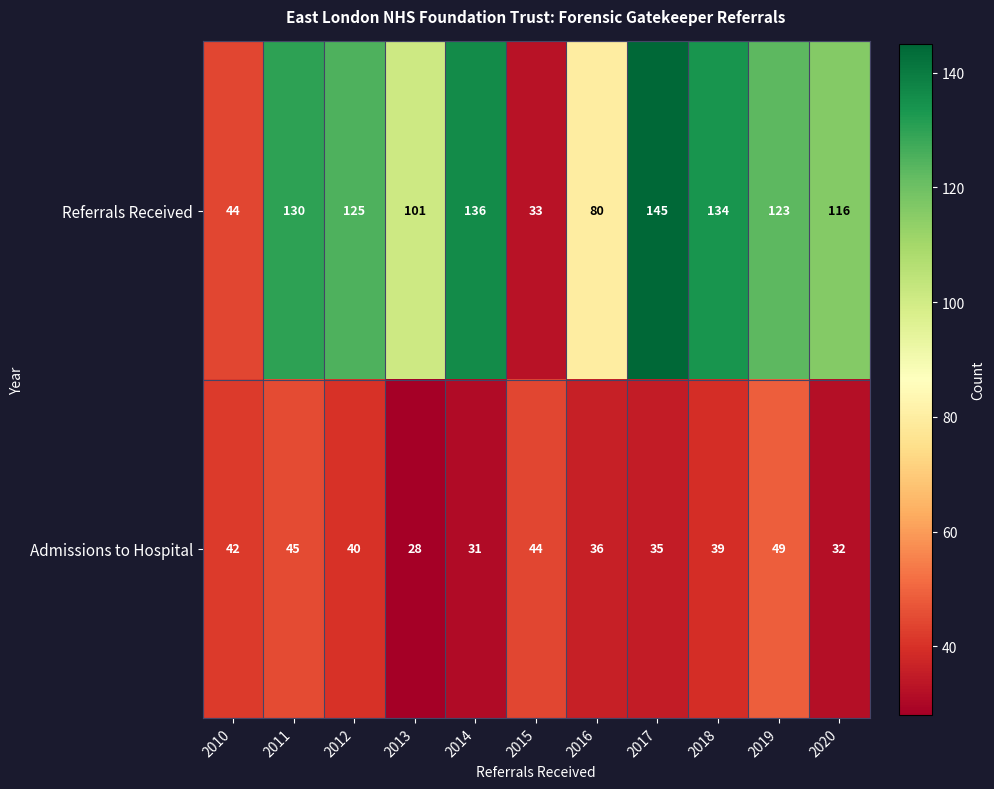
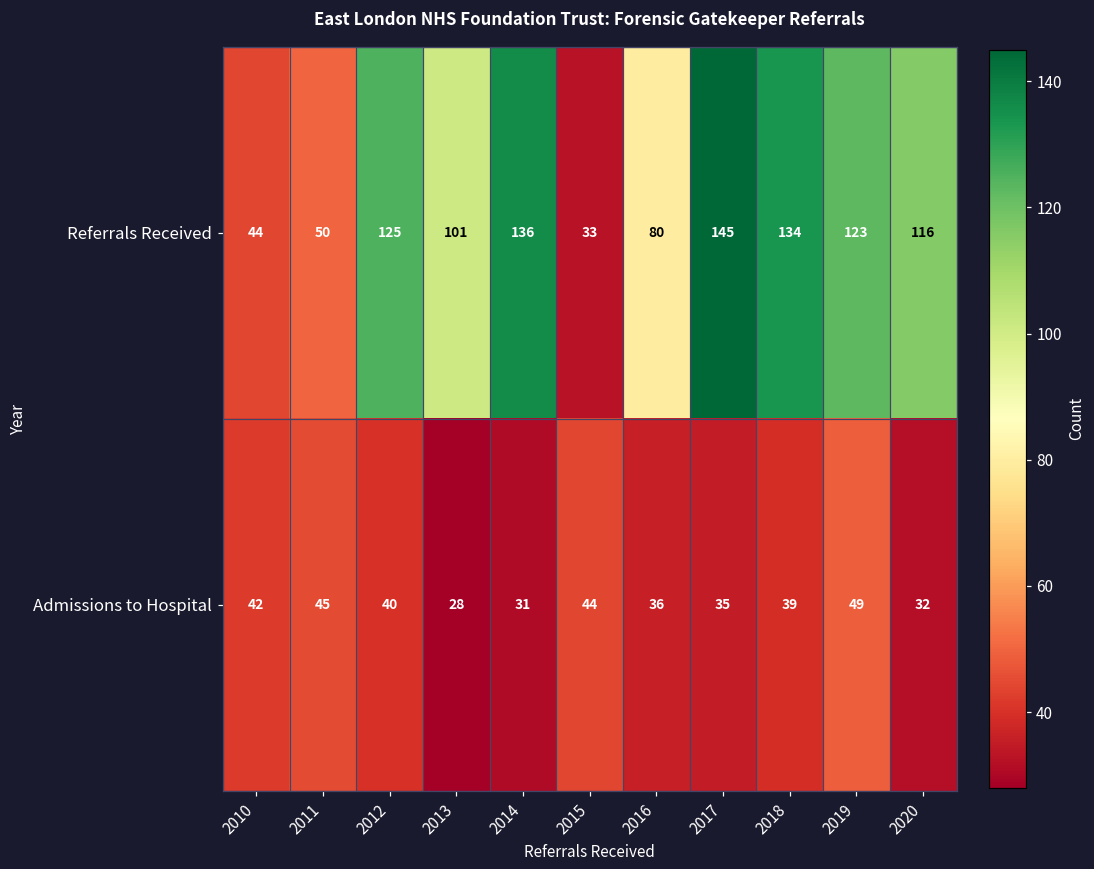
Referrals Received, 2011: 130 -> 50
